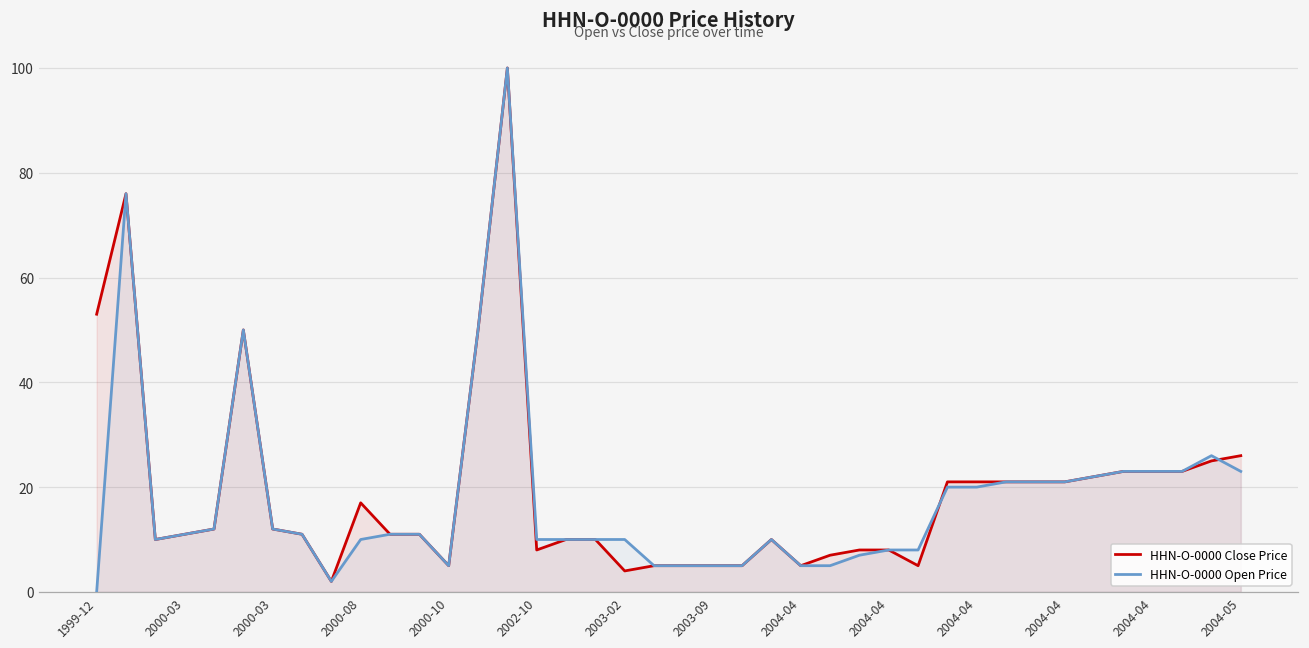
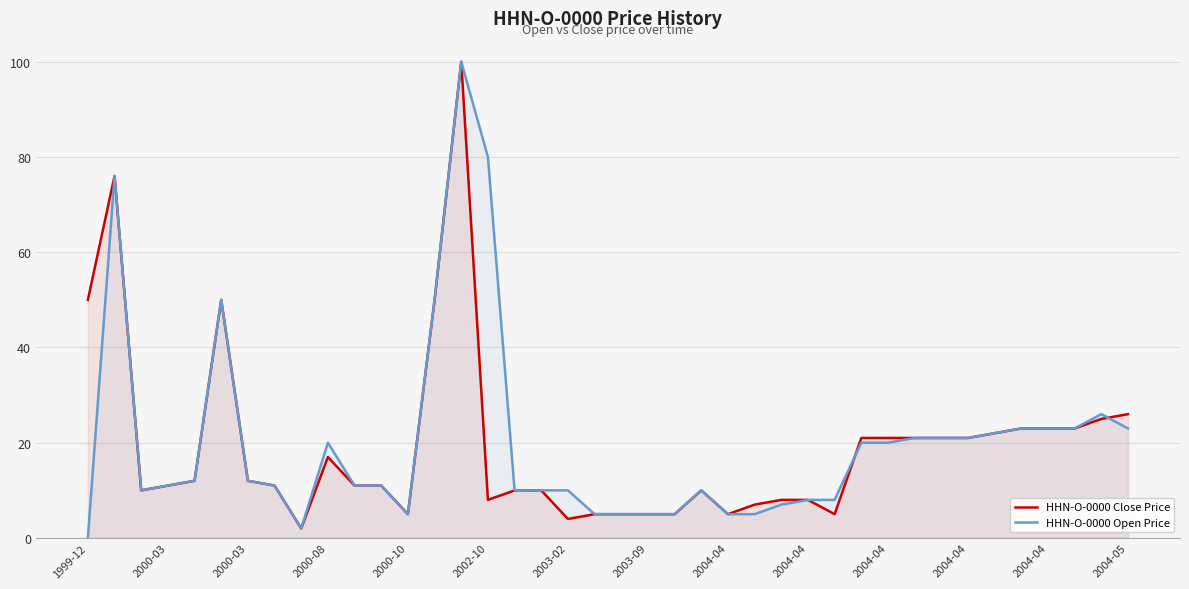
HHN-O-0000 Close Price, 1999-12: 53 -> 50
HHN-O-0000 Open Price, 2000-08: 10 -> 20
HHN-O-0000 Open Price, 2002-10: 10 -> 80
